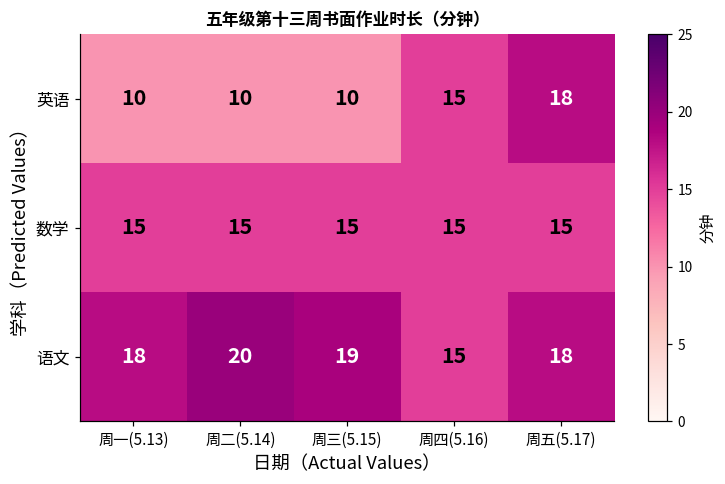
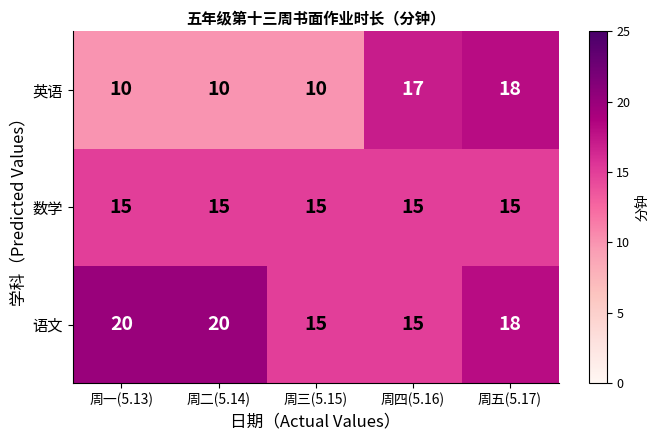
英语, 周四(5.16): 15 -> 17
语文, 周一(5.13): 18 -> 20
语文, 周三(5.15): 19 -> 15
